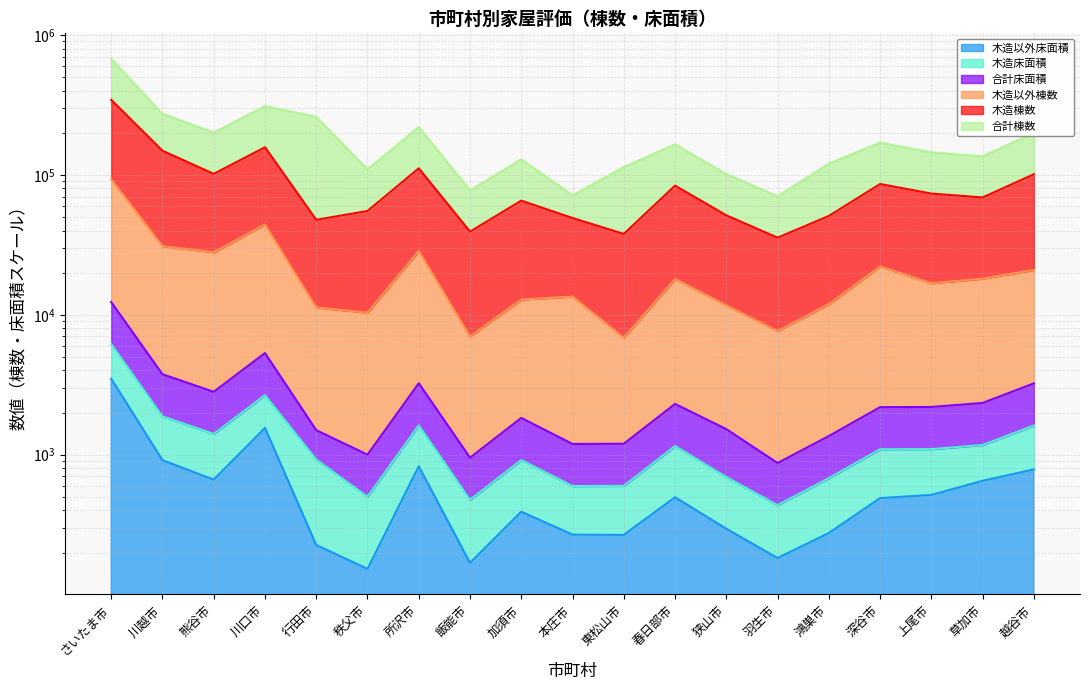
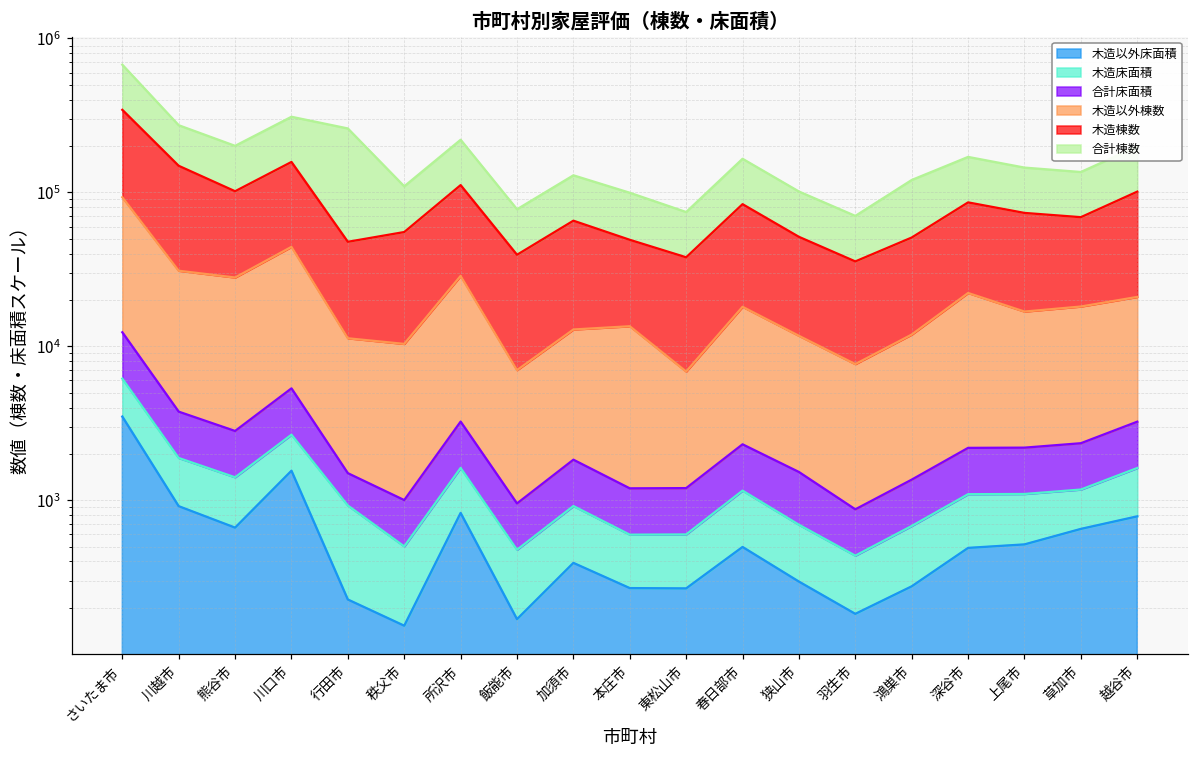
合計棟数, 本庄市: 22000 -> 50000
合計棟数, 東松山市: 80000 -> 37000
